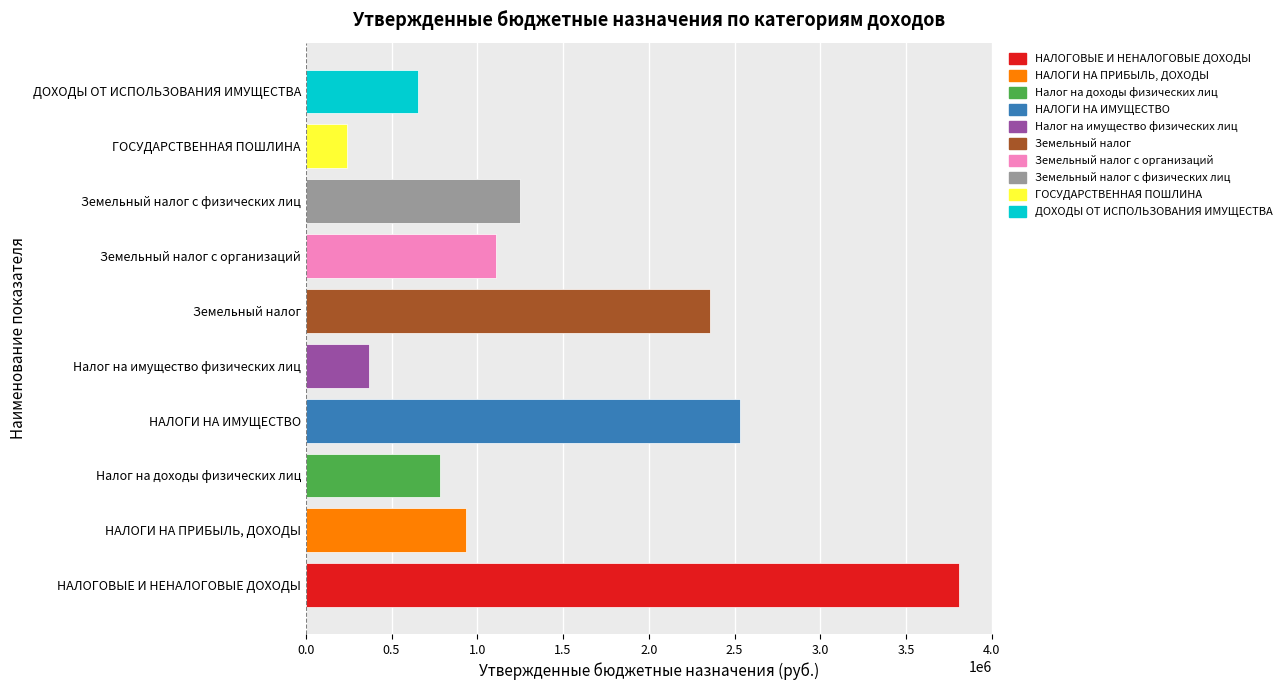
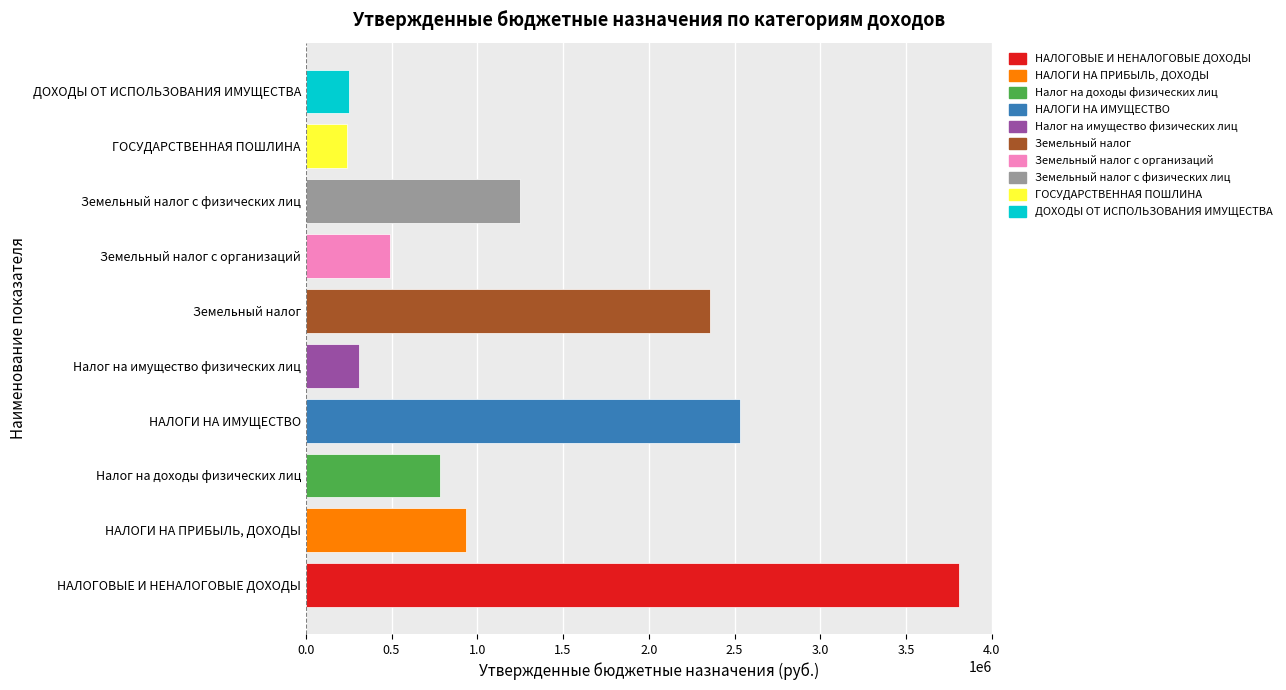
ДОХОДЫ ОТ ИСПОЛЬЗОВАНИЯ ИМУЩЕСТВА: 660000 -> 250000
Земельный налог с организаций: 1110000 -> 490000
Налог на имущество физических лиц: 370000 -> 310000
